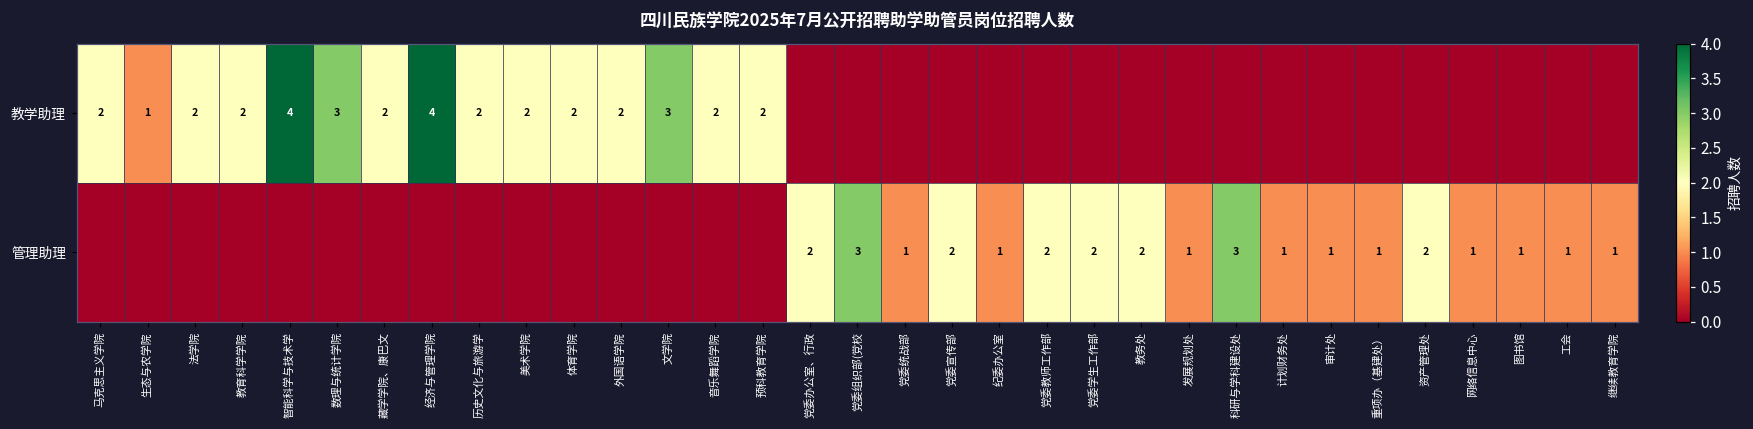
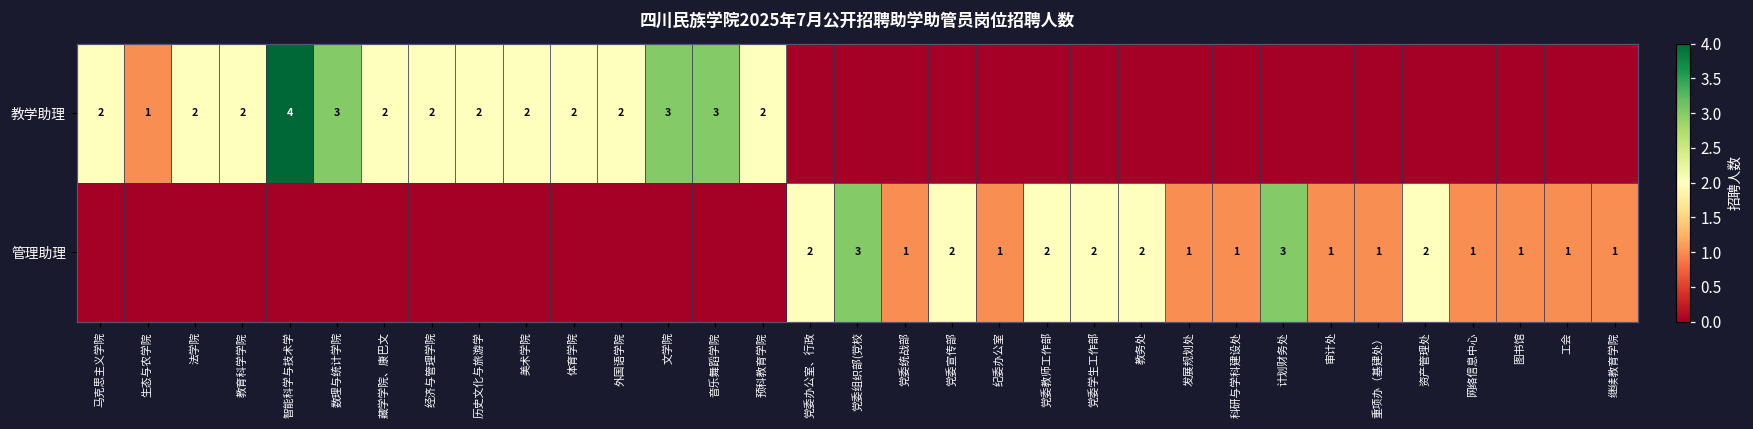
教学助理, 经济与管理学院: 4 -> 2
教学助理, 音乐舞蹈学院: 2 -> 3
管理助理, 科研与学科建设处: 3 -> 1
管理助理, 计划财务处: 1 -> 3
